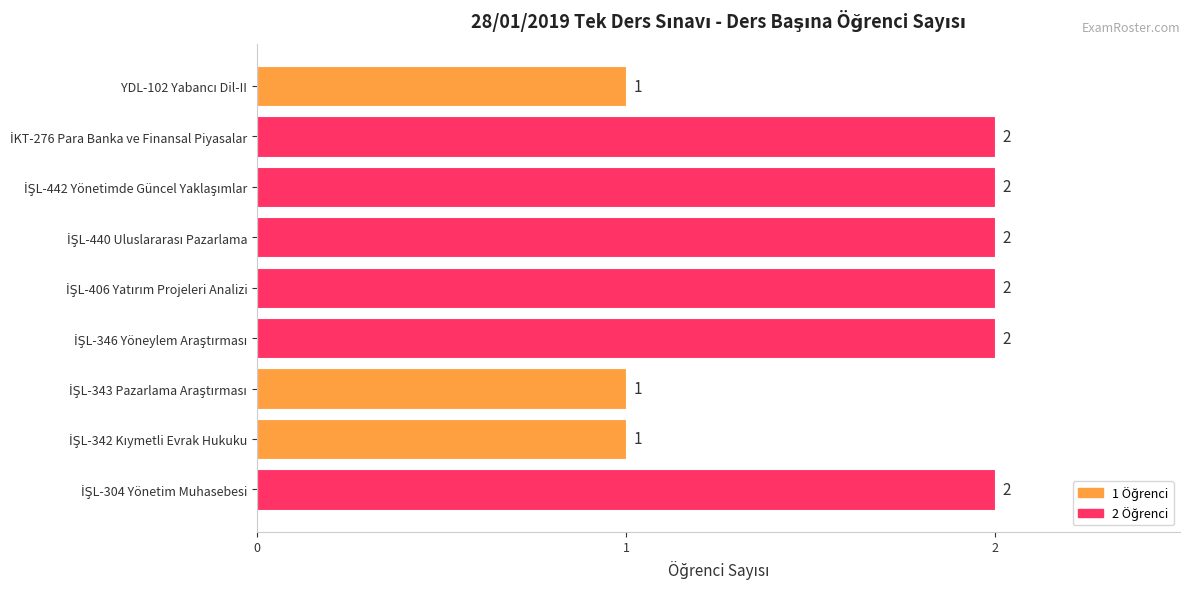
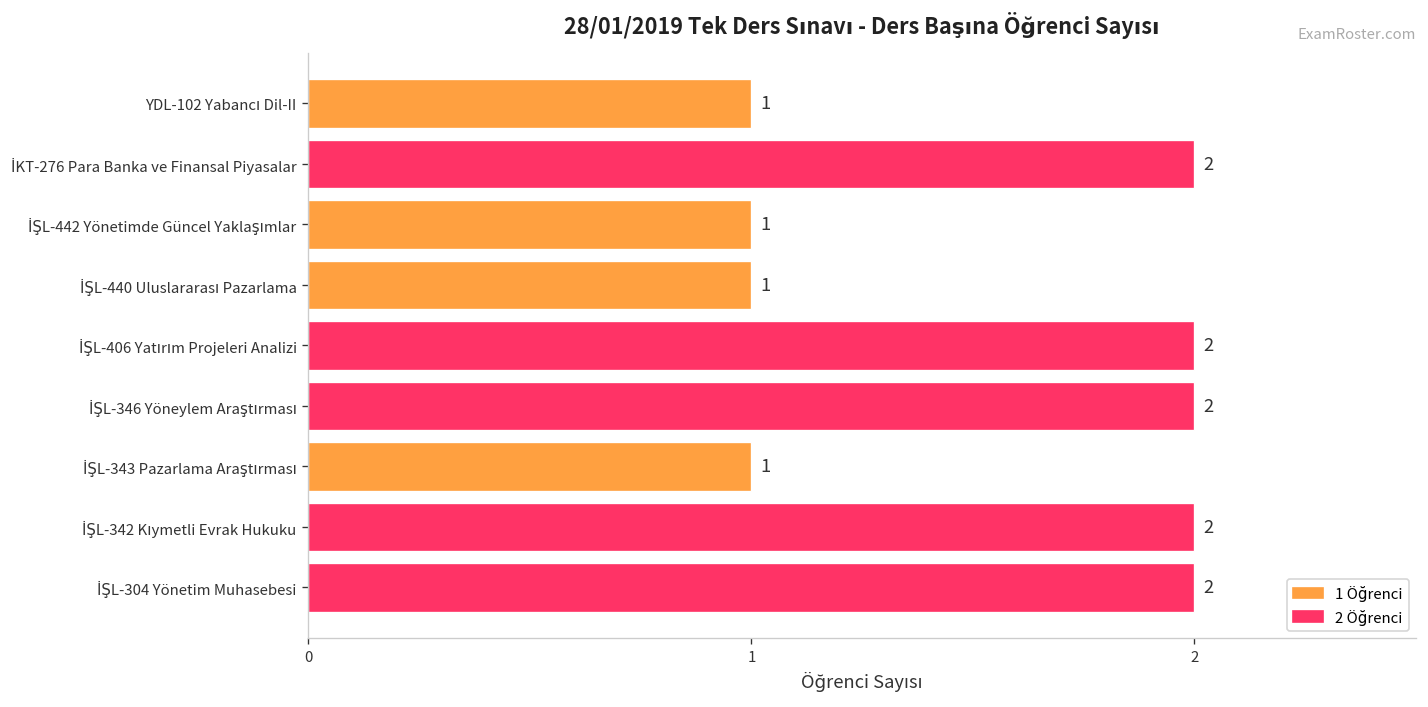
İŞL-442 Yönetimde Güncel Yaklaşımlar: 2 -> 1
İŞL-440 Uluslararası Pazarlama: 2 -> 1
İŞL-342 Kıymetli Evrak Hukuku: 1 -> 2
